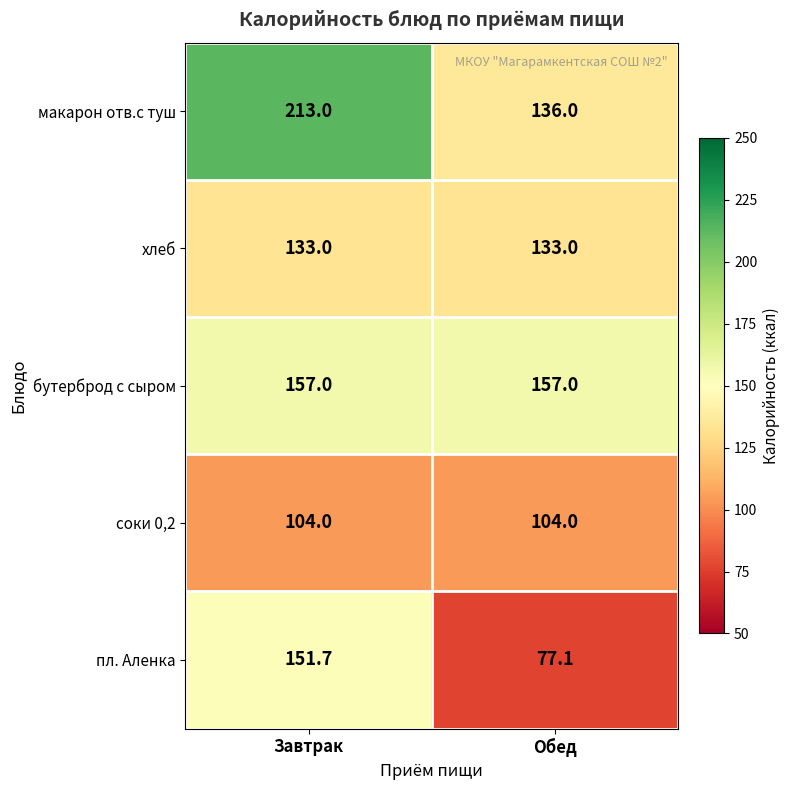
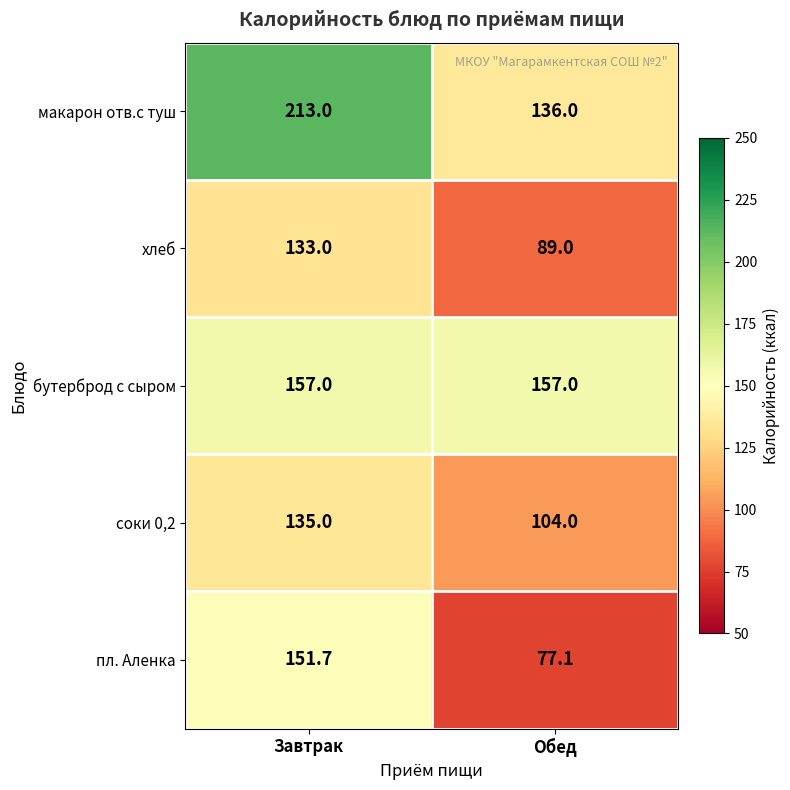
хлеб, Обед: 133.0 -> 89.0
соки 0,2, Завтрак: 104.0 -> 135.0
